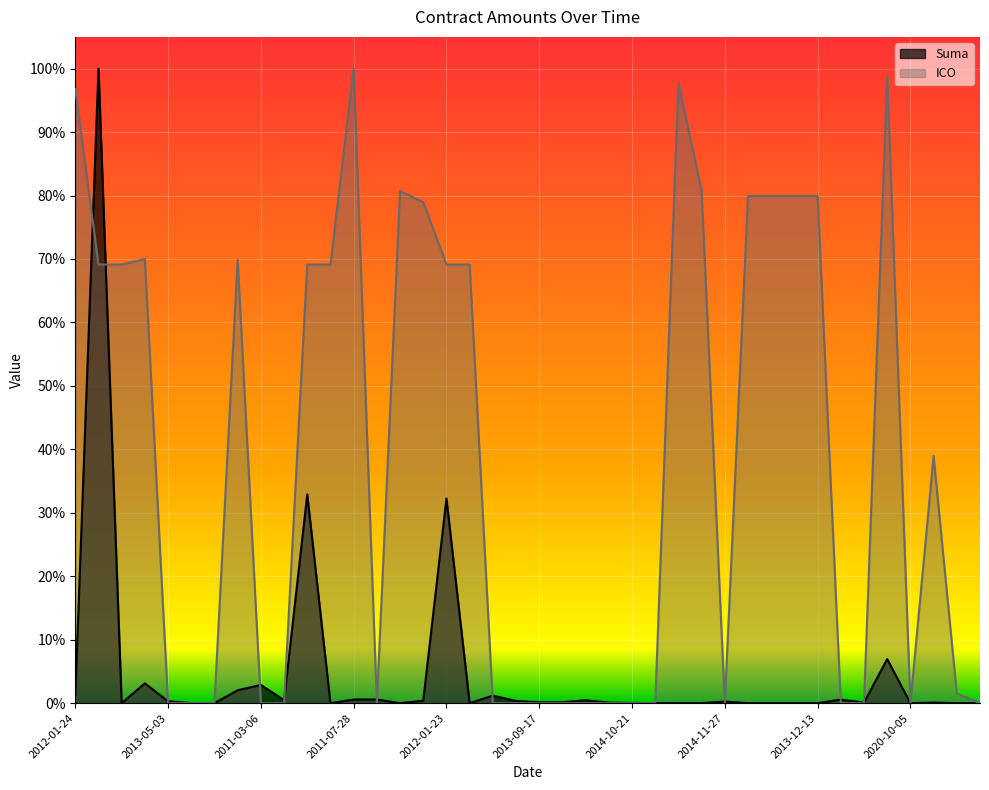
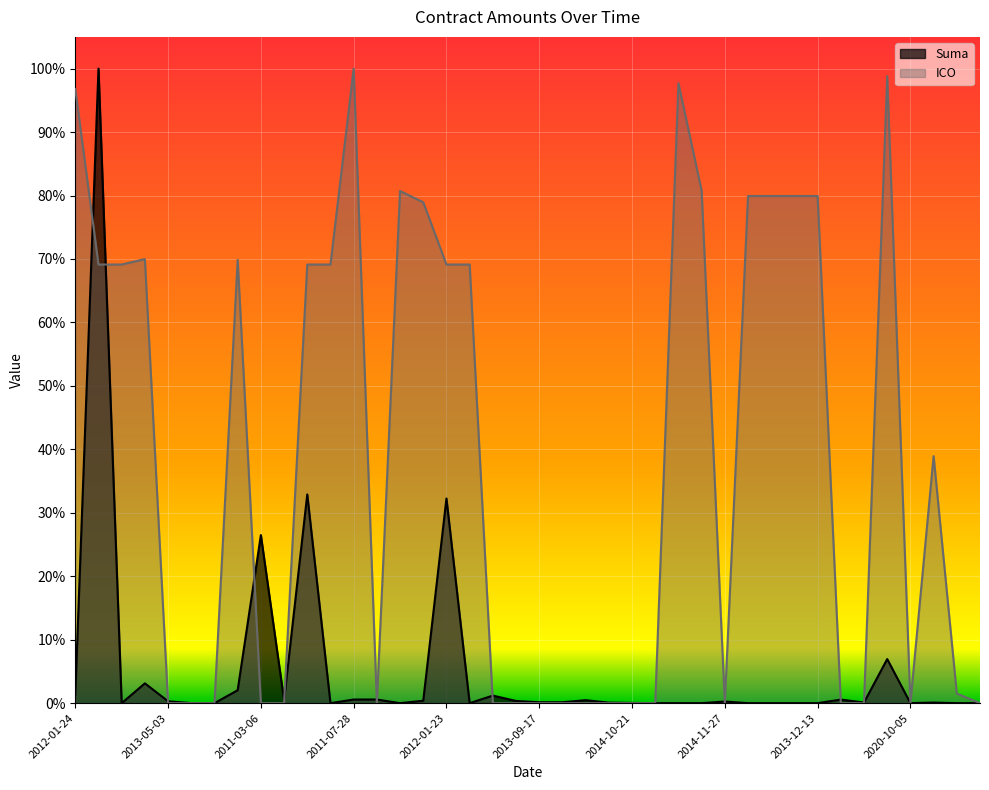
Suma, 2011-03-06: 3% -> 26%
